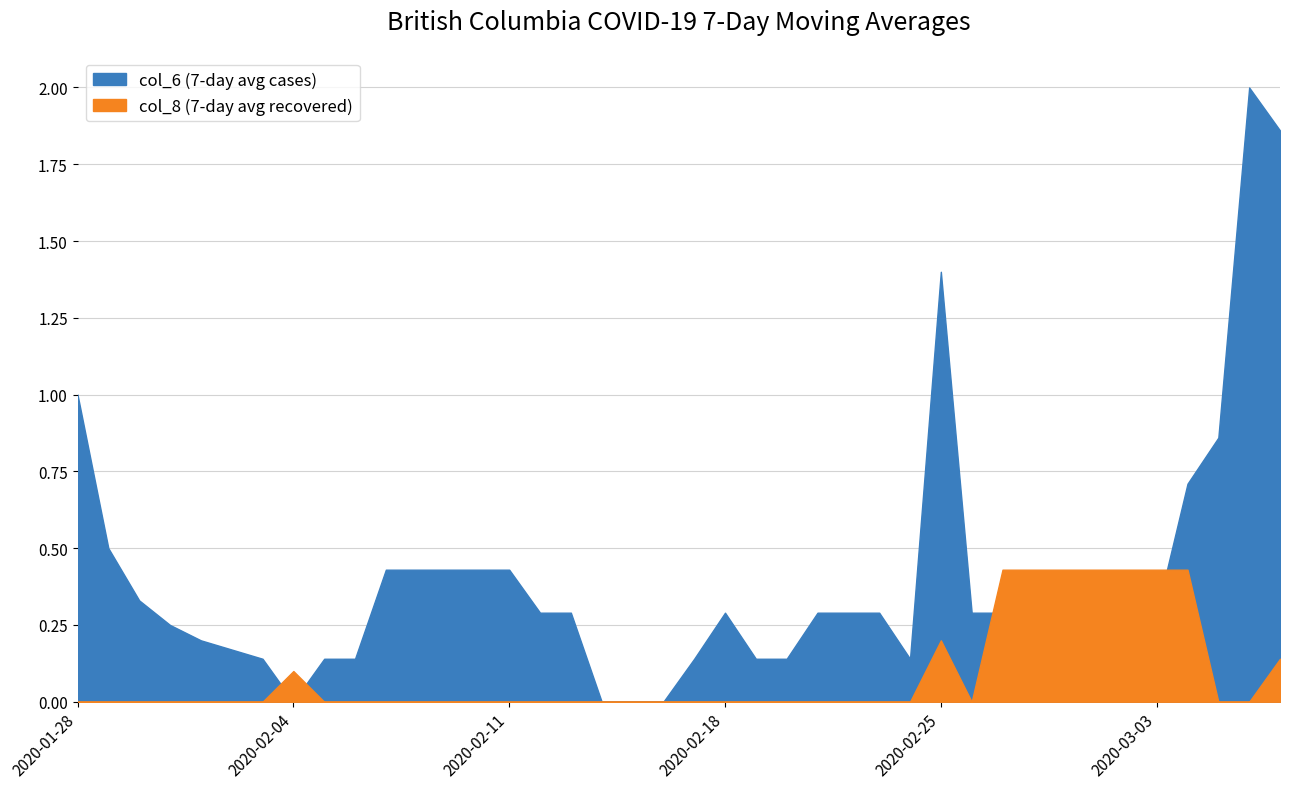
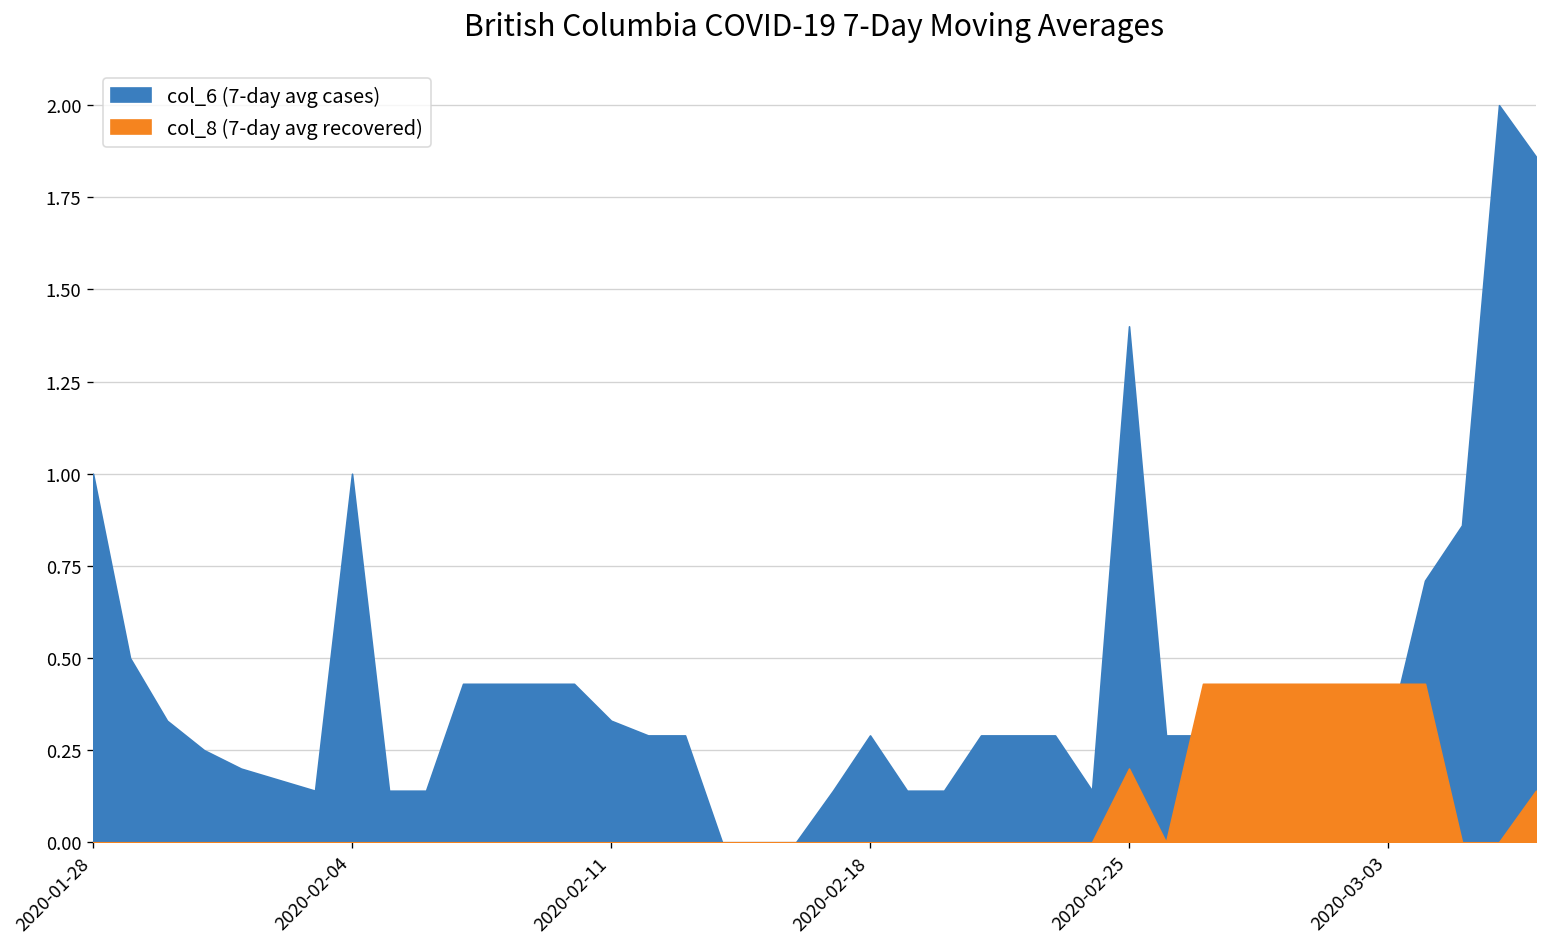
col_6 (7-day avg cases), 2020-02-04: 0 -> 1
col_8 (7-day avg recovered), 2020-02-04: 0.1 -> 0.0
col_6 (7-day avg cases), 2020-02-11: 0.43 -> 0.33
